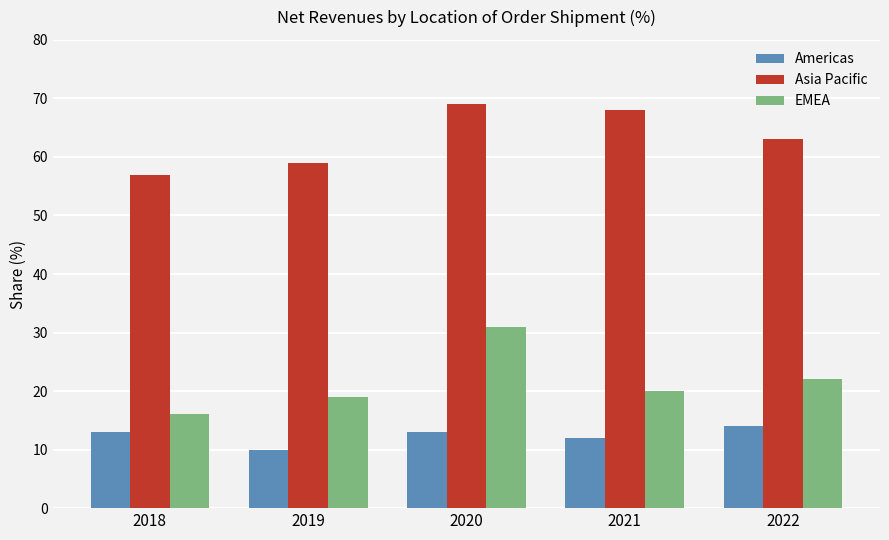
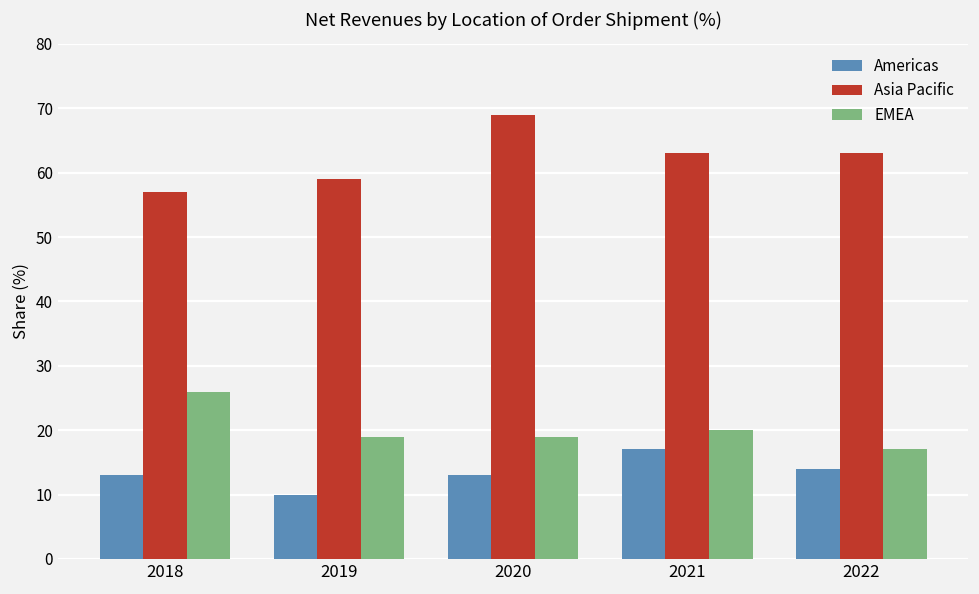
EMEA, 2018: 16 -> 26
EMEA, 2020: 31 -> 19
Americas, 2021: 12 -> 17
Asia Pacific, 2021: 68 -> 63
EMEA, 2022: 22 -> 17
